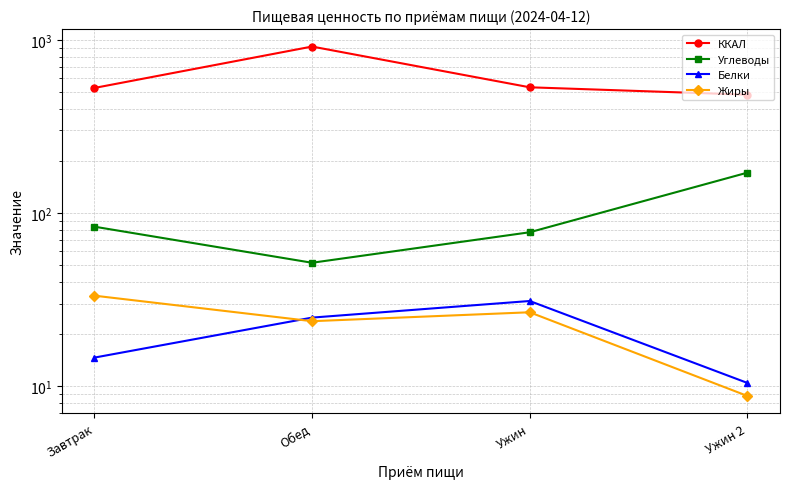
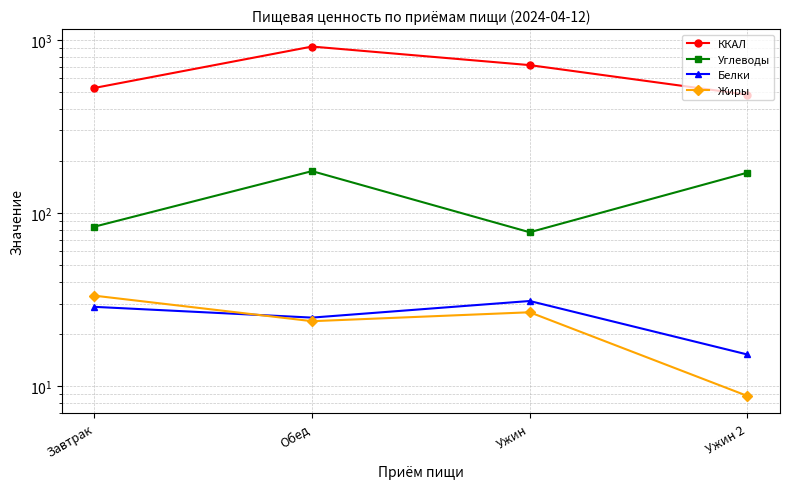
Белки, Завтрак: 15 -> 29
Углеводы, Обед: 52 -> 170
ККАЛ, Ужин: 530 -> 710
Белки, Ужин 2: 10 -> 15
